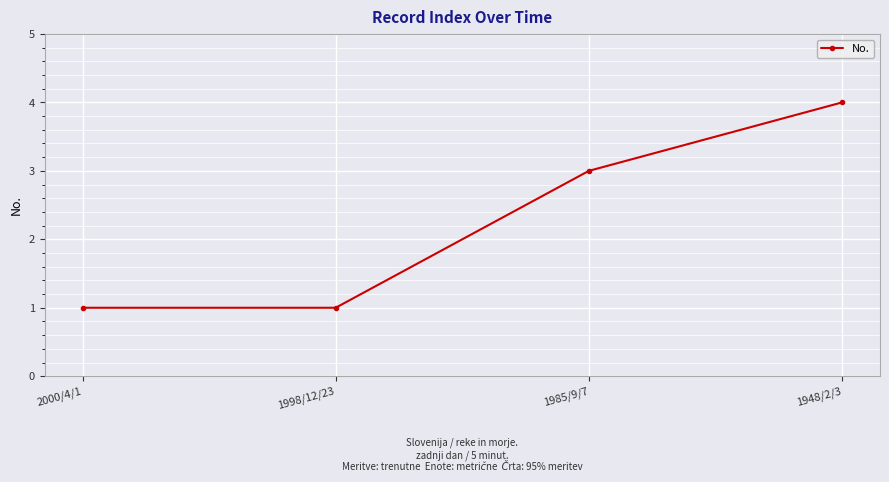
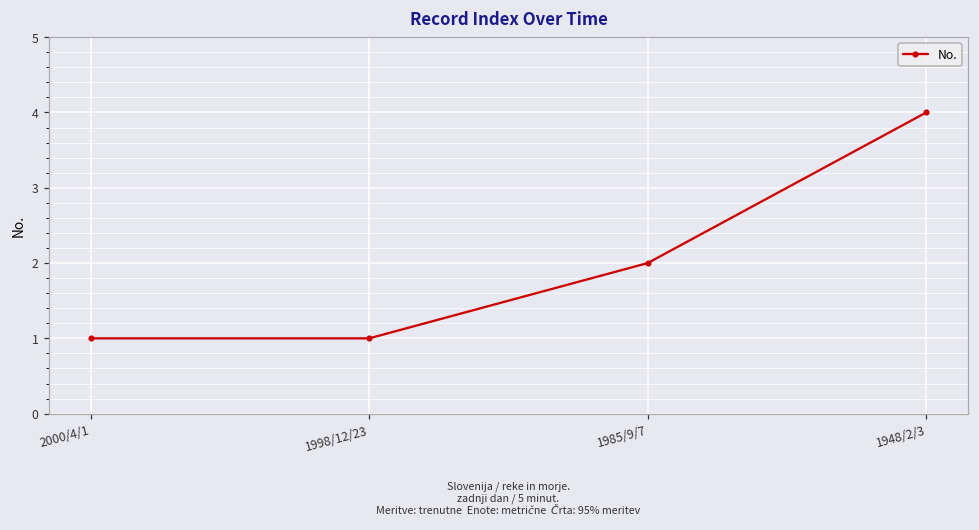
1985/9/7: 3 -> 2
